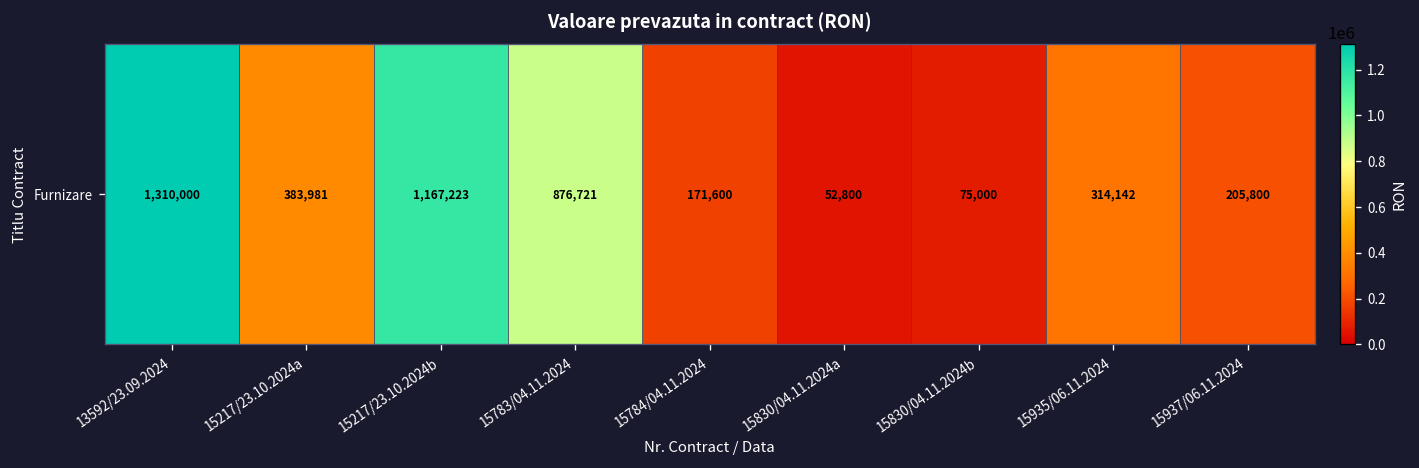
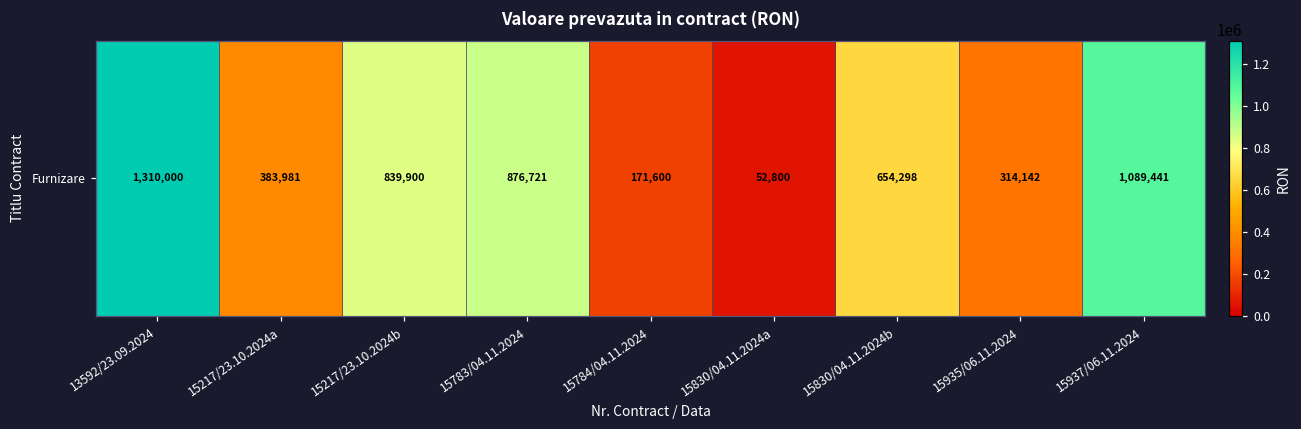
Furnizare, 15217/23.10.2024b: 1,167,223 -> 839,900
Furnizare, 15830/04.11.2024b: 75,000 -> 654,298
Furnizare, 15937/06.11.2024: 205,800 -> 1,089,441
